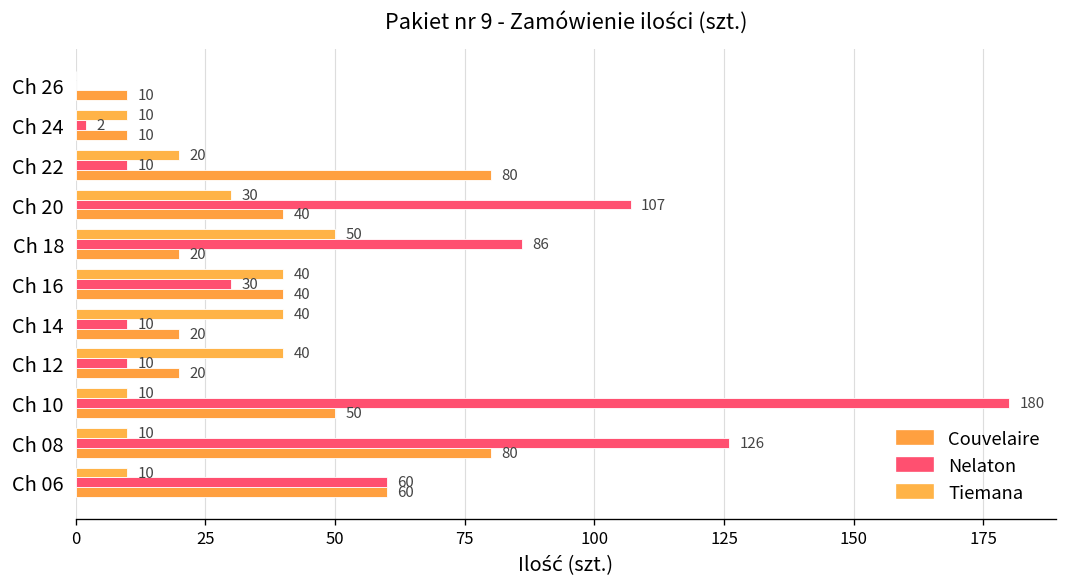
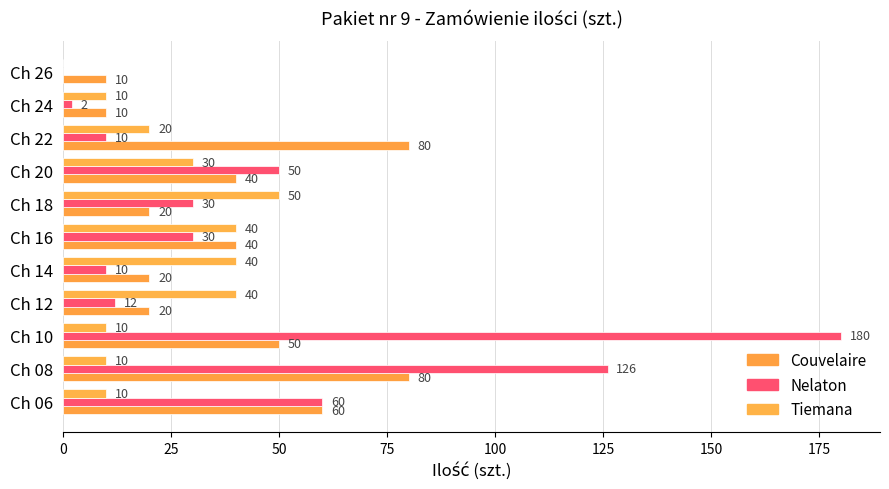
Nelaton, Ch 20: 107 -> 50
Nelaton, Ch 18: 86 -> 30
Nelaton, Ch 12: 10 -> 12
